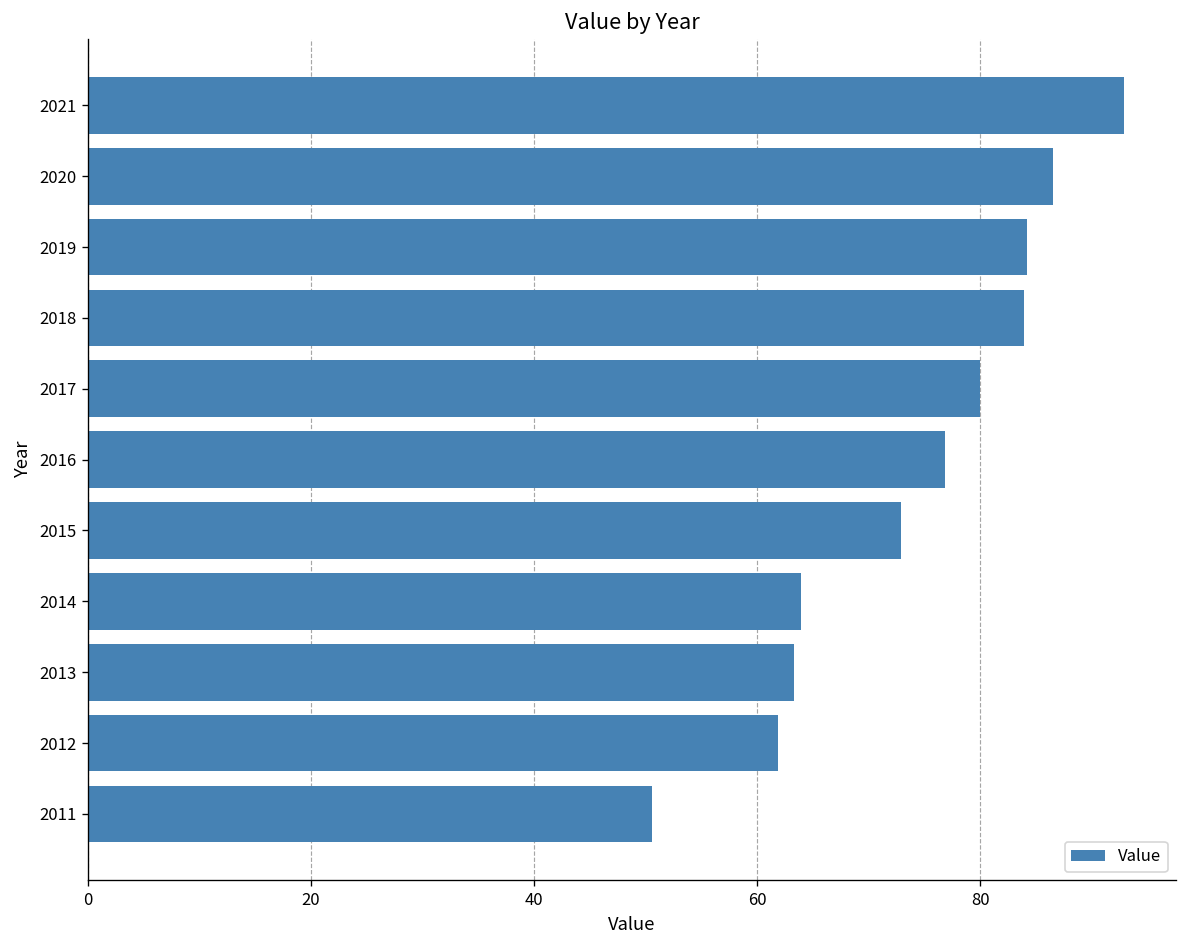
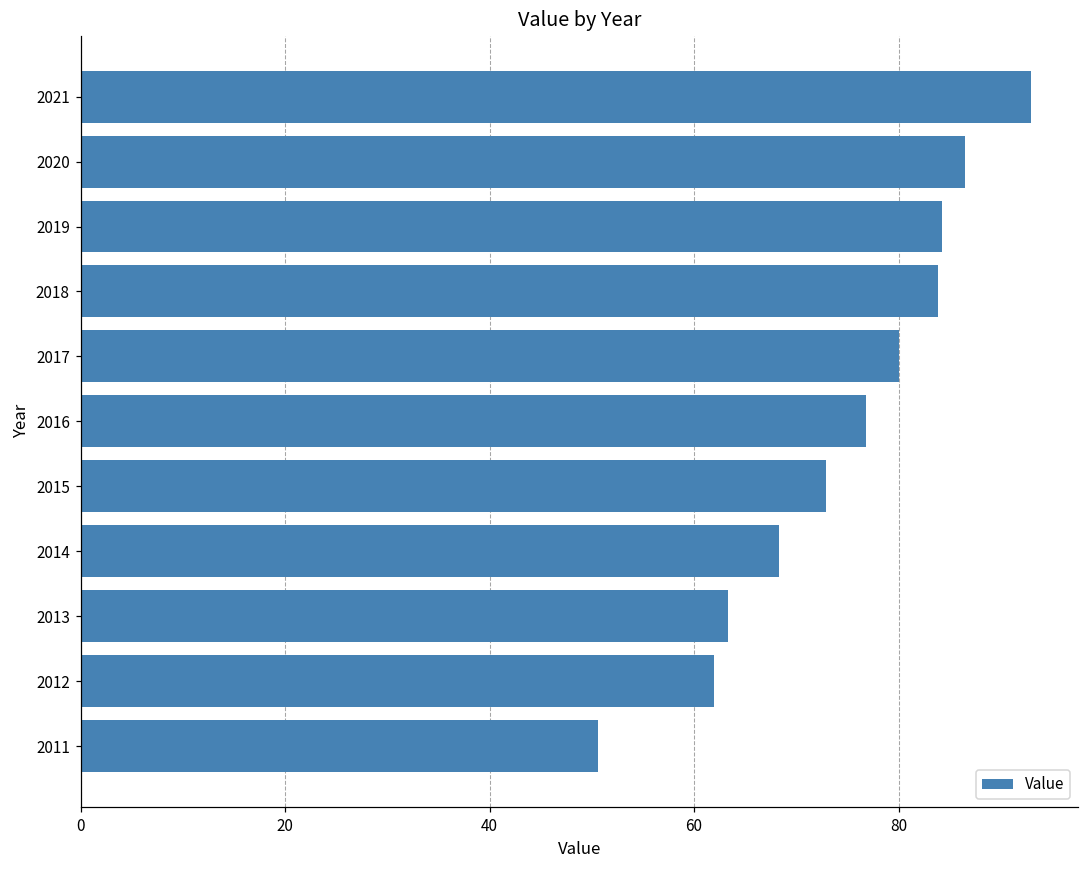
2014: 64 -> 68
